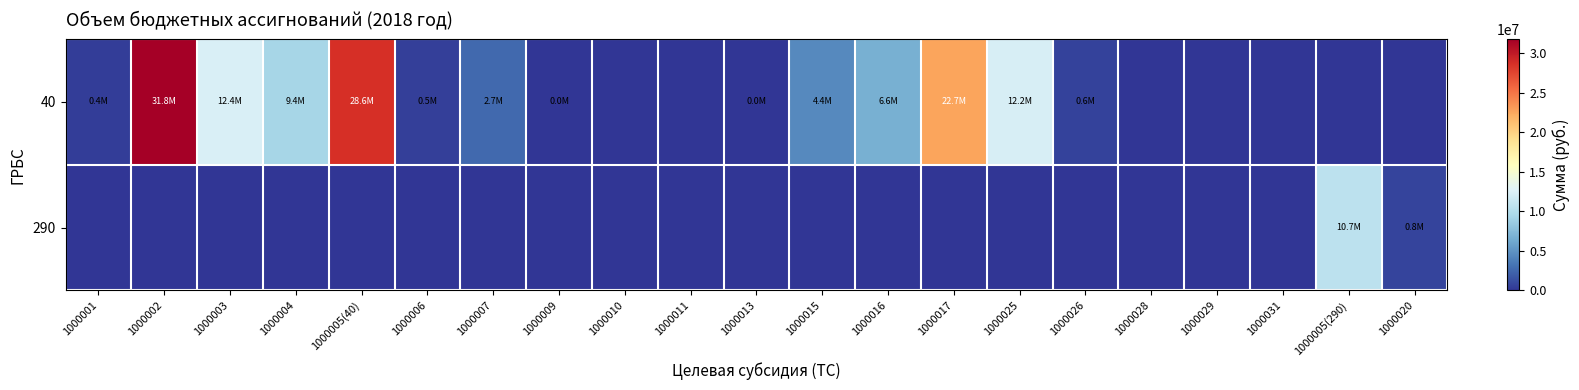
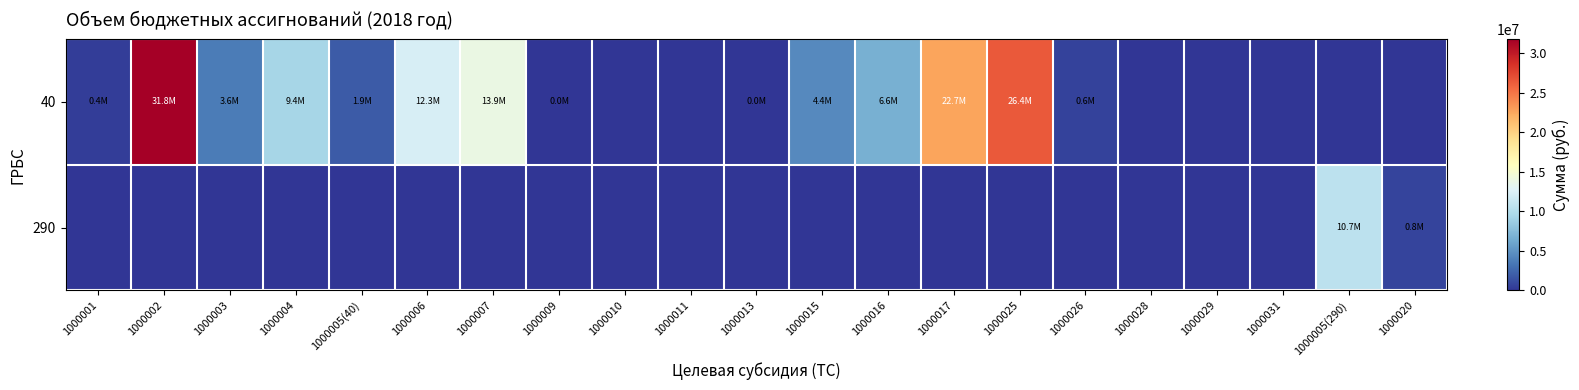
40, 1000003: 12.4M -> 3.6M
40, 1000005(40): 28.6M -> 1.9M
40, 1000006: 0.5M -> 12.3M
40, 1000007: 2.7M -> 13.9M
40, 1000025: 12.2M -> 26.4M
